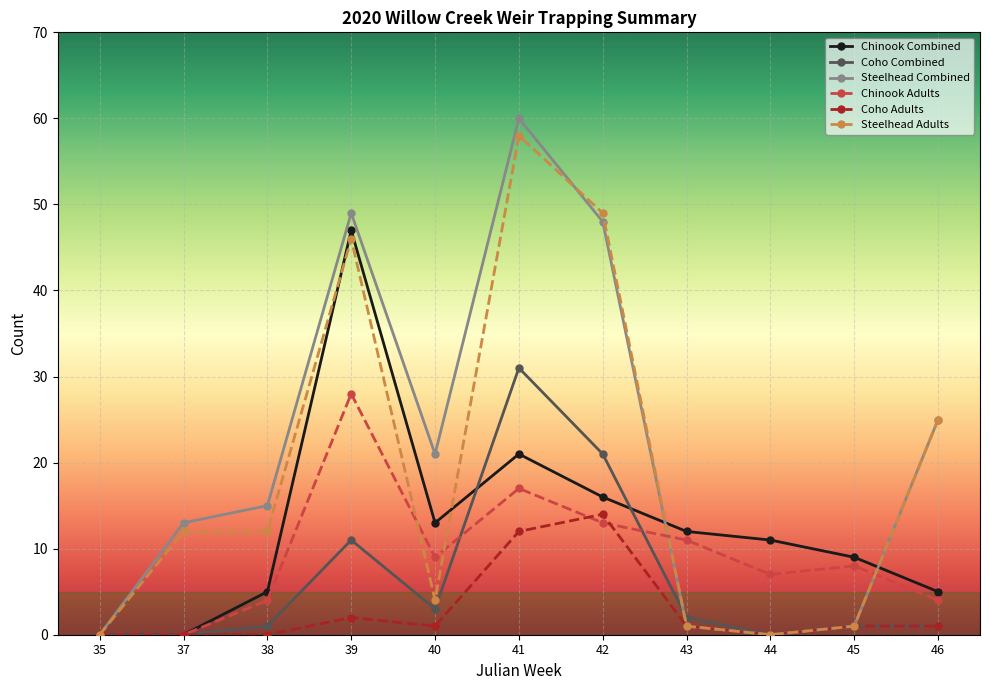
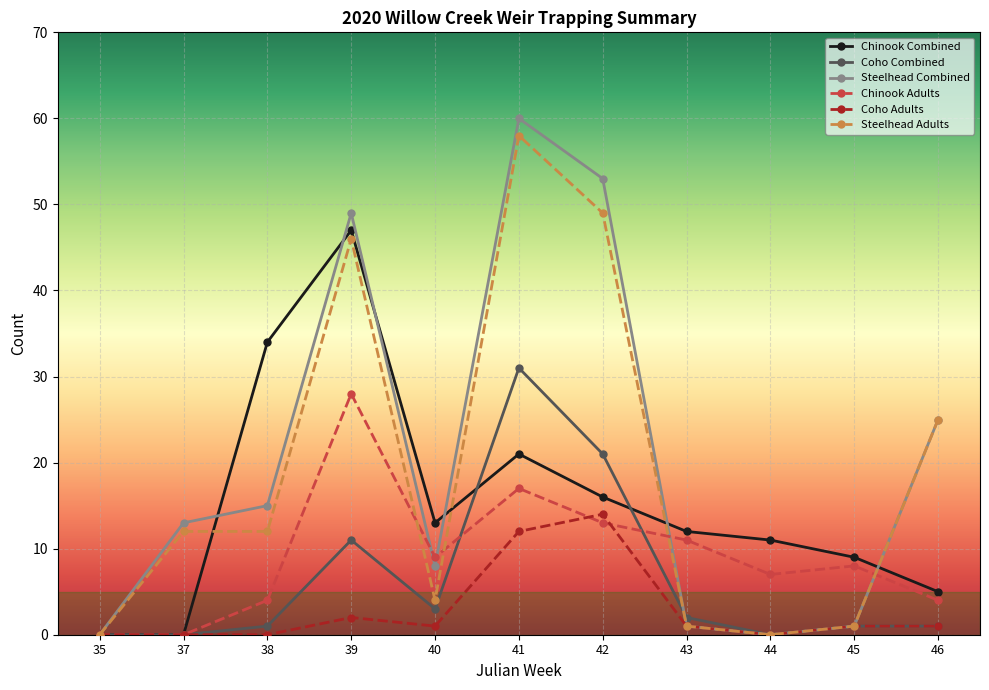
Chinook Combined, 38: 5 -> 34
Steelhead Combined, 40: 21 -> 8
Steelhead Combined, 42: 48 -> 53
